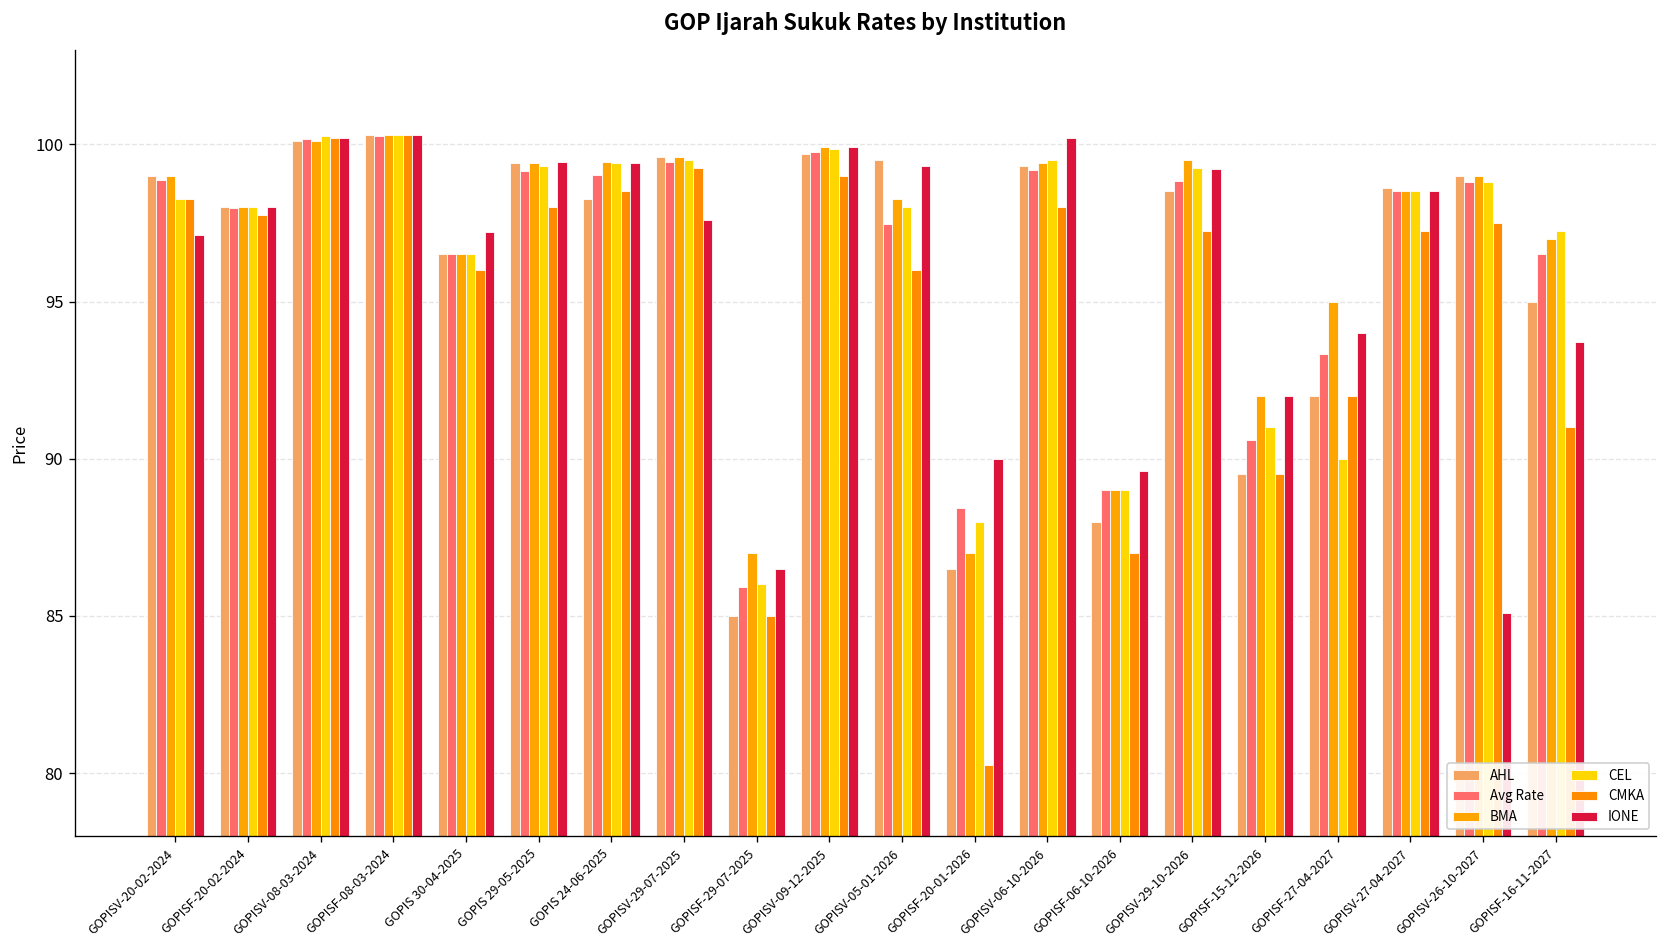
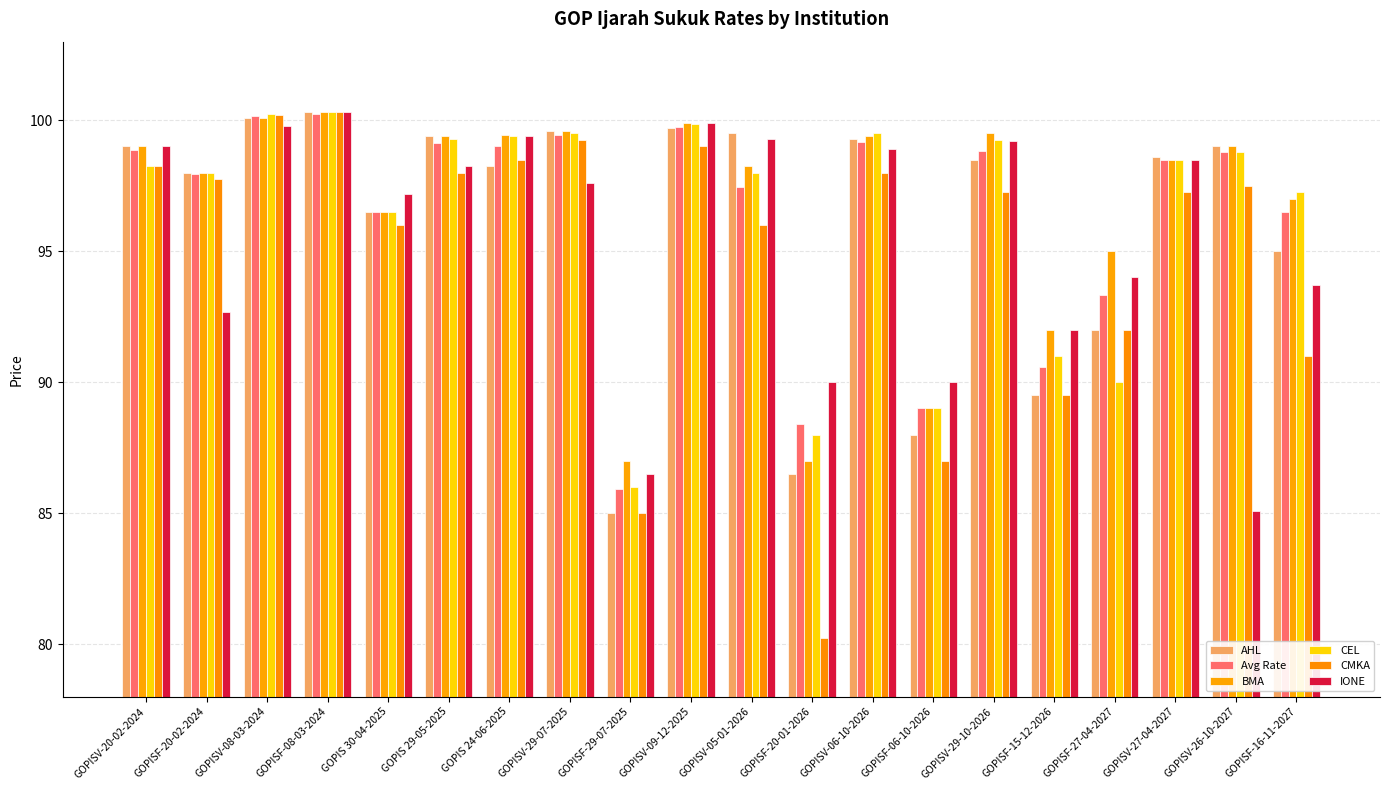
IONE, GOPISV-20-02-2024: 97.1 -> 99.0
IONE, GOPISF-20-02-2024: 98.0 -> 92.7
IONE, GOPISV-08-03-2024: 100.2 -> 99.8
IONE, GOPIS 29-05-2025: 99.5 -> 98.3
IONE, GOPISV-06-10-2026: 100.2 -> 98.9
IONE, GOPISF-06-10-2026: 89.6 -> 90.0
